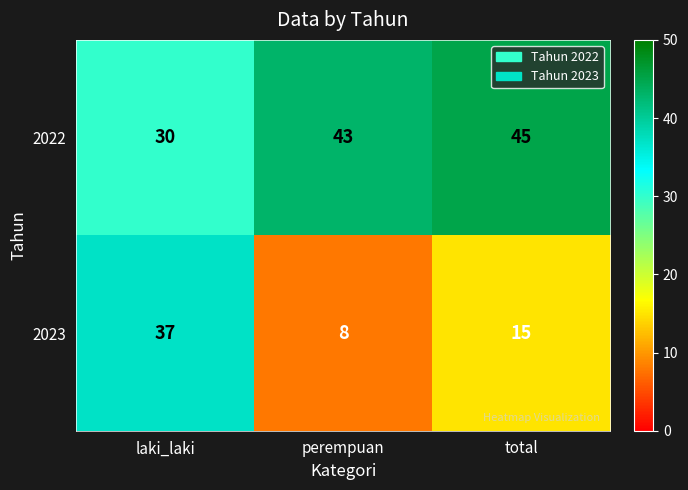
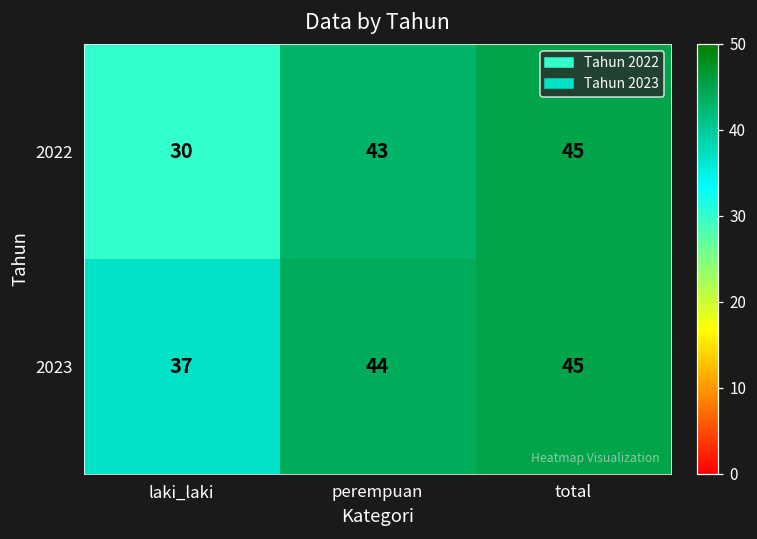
2023, perempuan: 8 -> 44
2023, total: 15 -> 45
